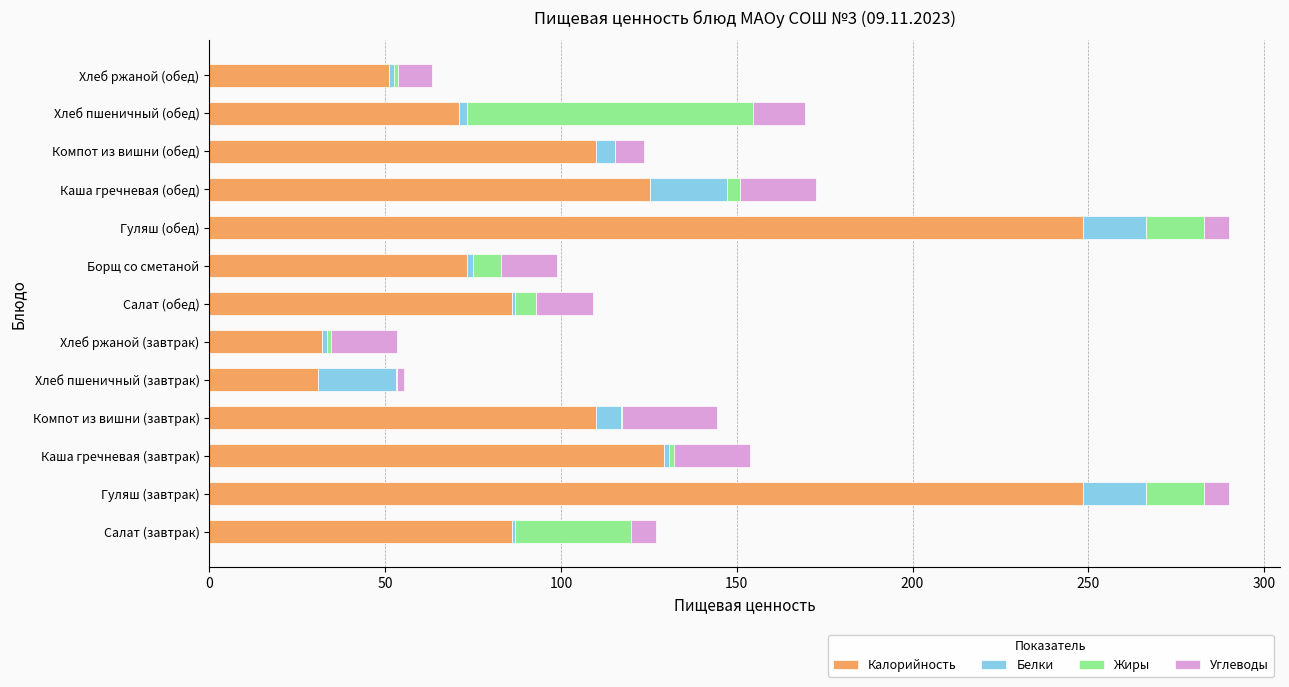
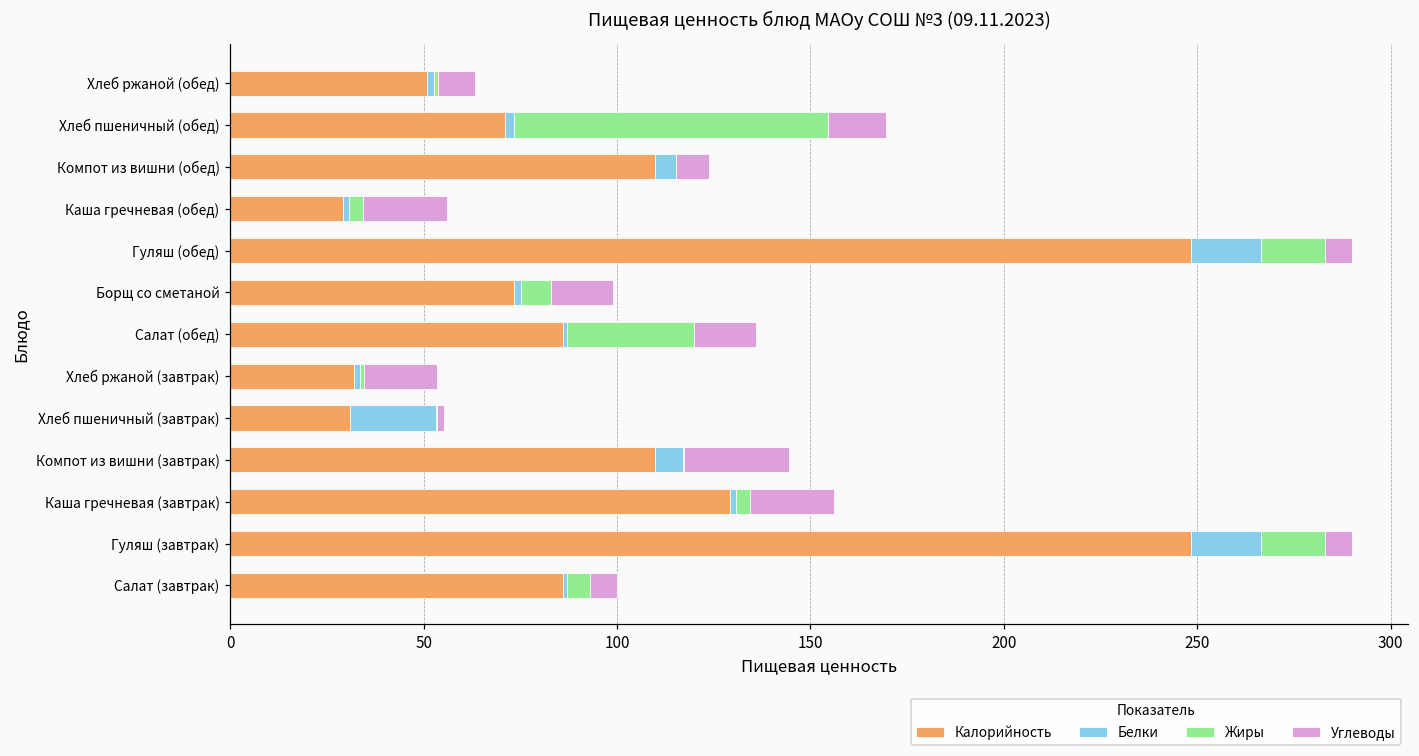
Калорийность, Каша гречневая (обед): 125 -> 29
Белки, Каша гречневая (обед): 22 -> 2
Жиры, Салат (обед): 6 -> 33
Жиры, Каша гречневая (завтрак): 1 -> 4
Жиры, Салат (завтрак): 33 -> 6
